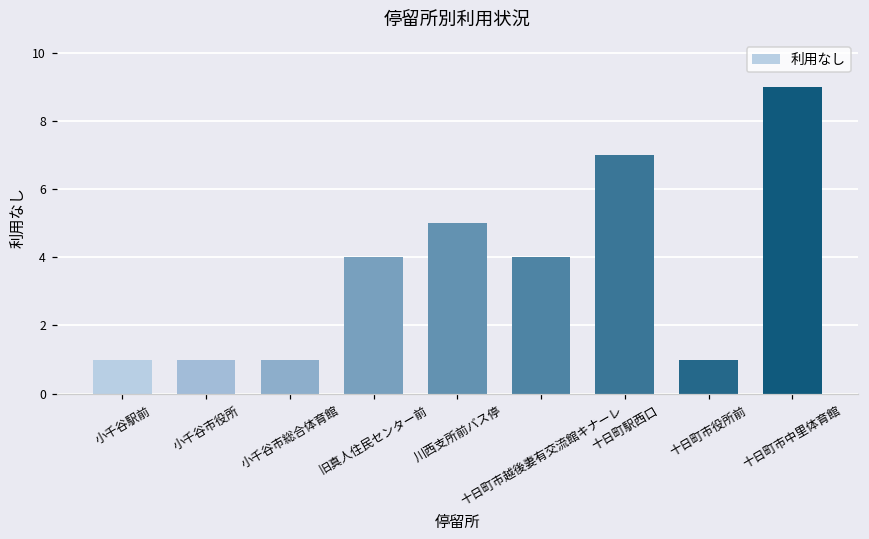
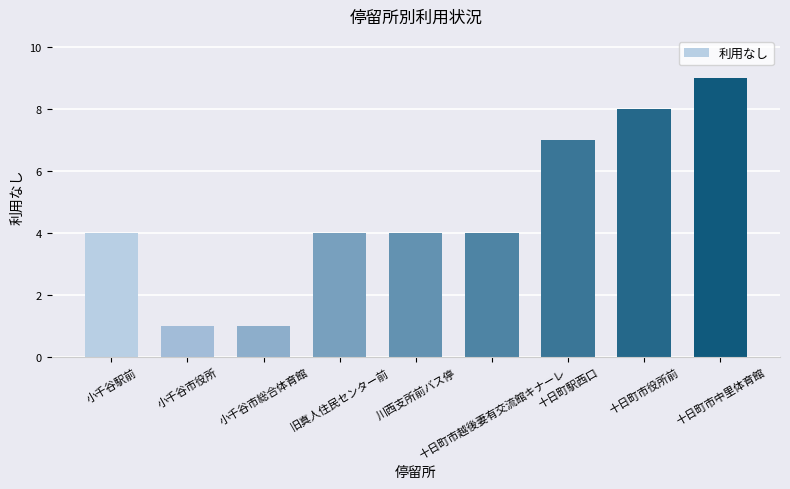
小千谷駅前: 1 -> 4
川西支所前バス停: 5 -> 4
十日町市役所前: 1 -> 8
